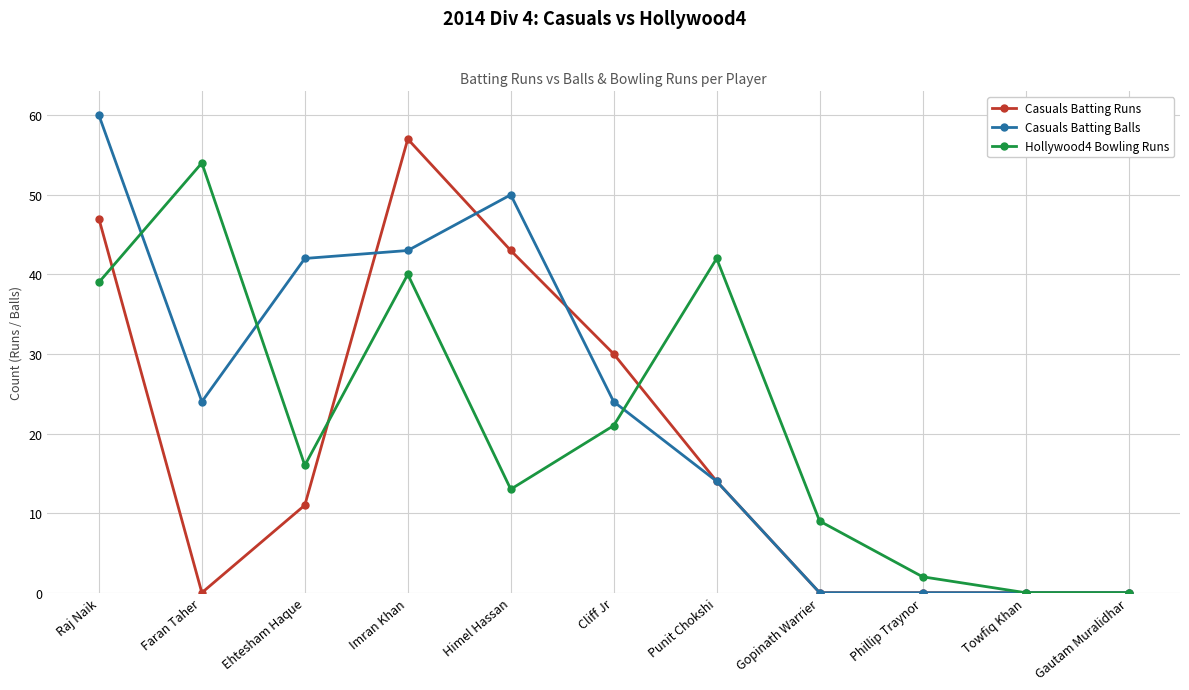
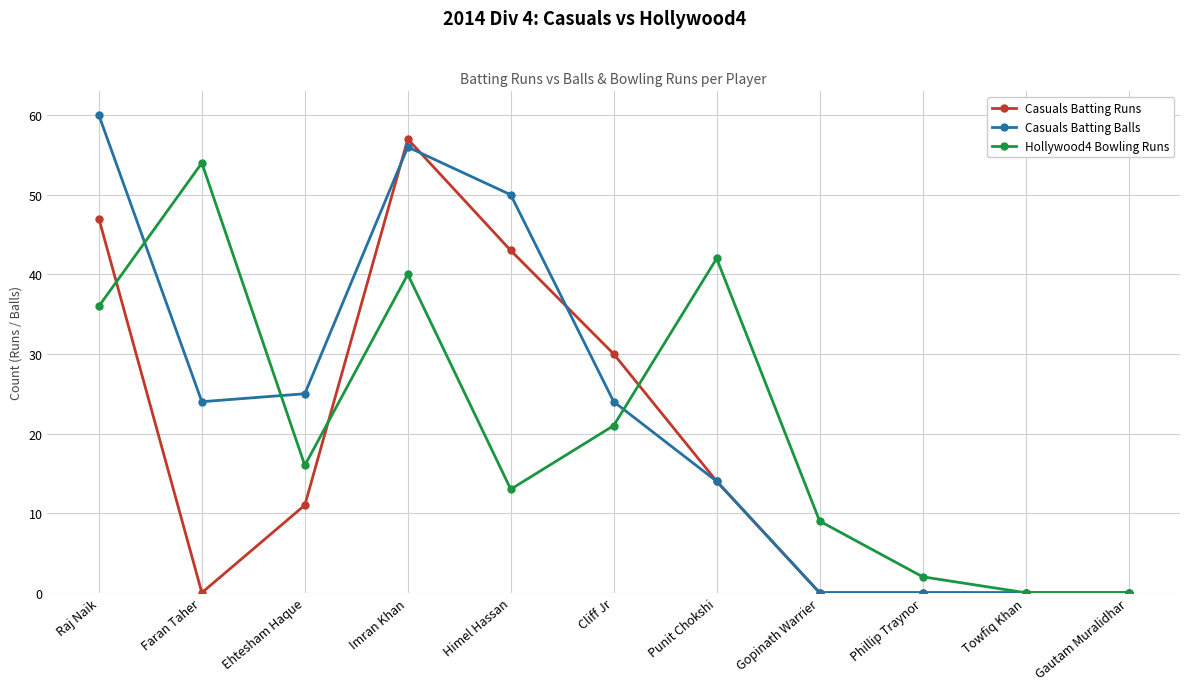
Hollywood4 Bowling Runs, Raj Naik: 39 -> 36
Casuals Batting Balls, Ehtesham Haque: 42 -> 25
Casuals Batting Balls, Imran Khan: 43 -> 56
